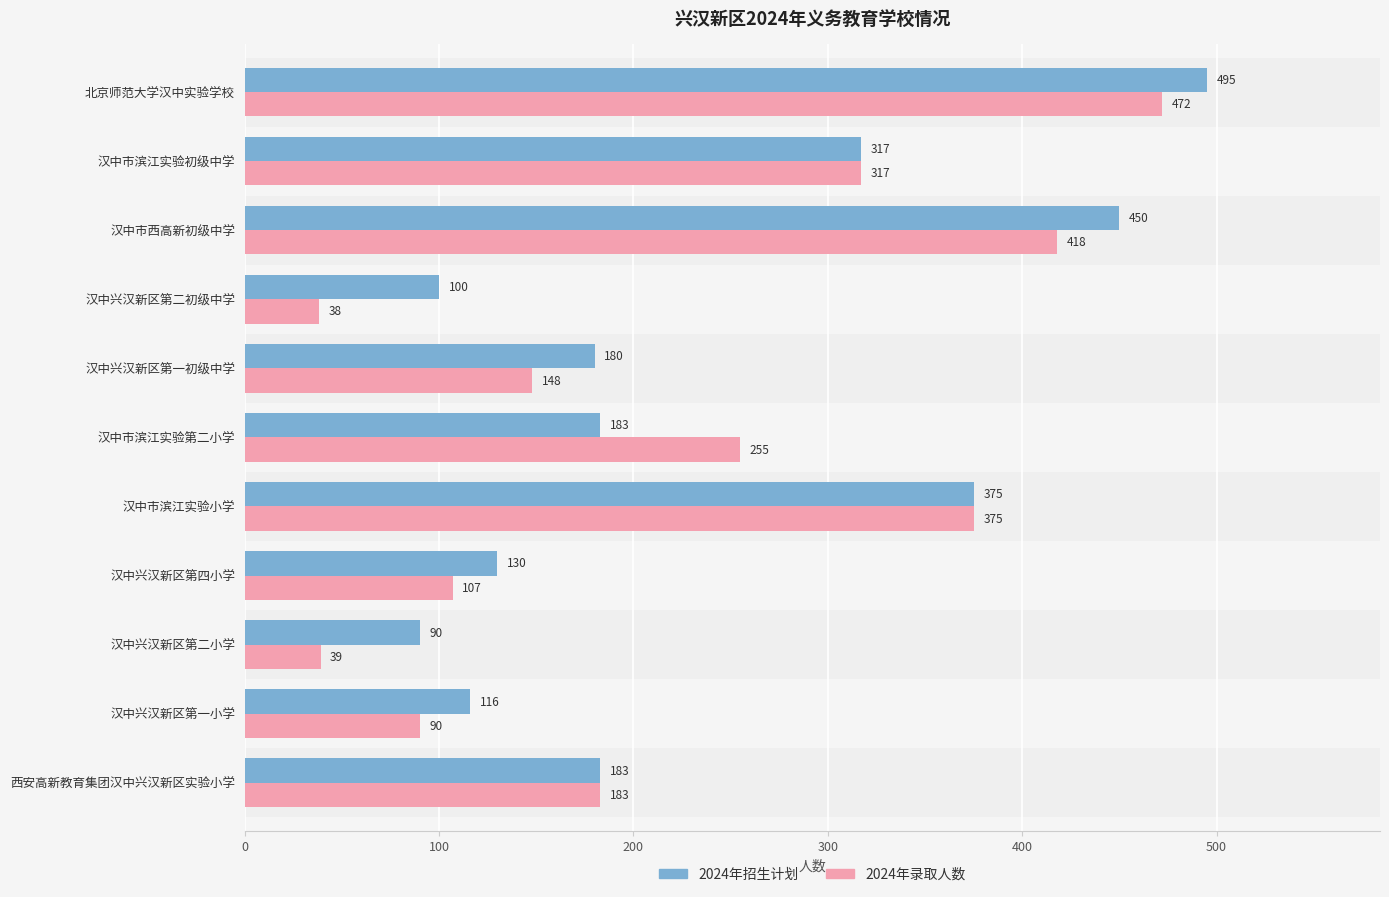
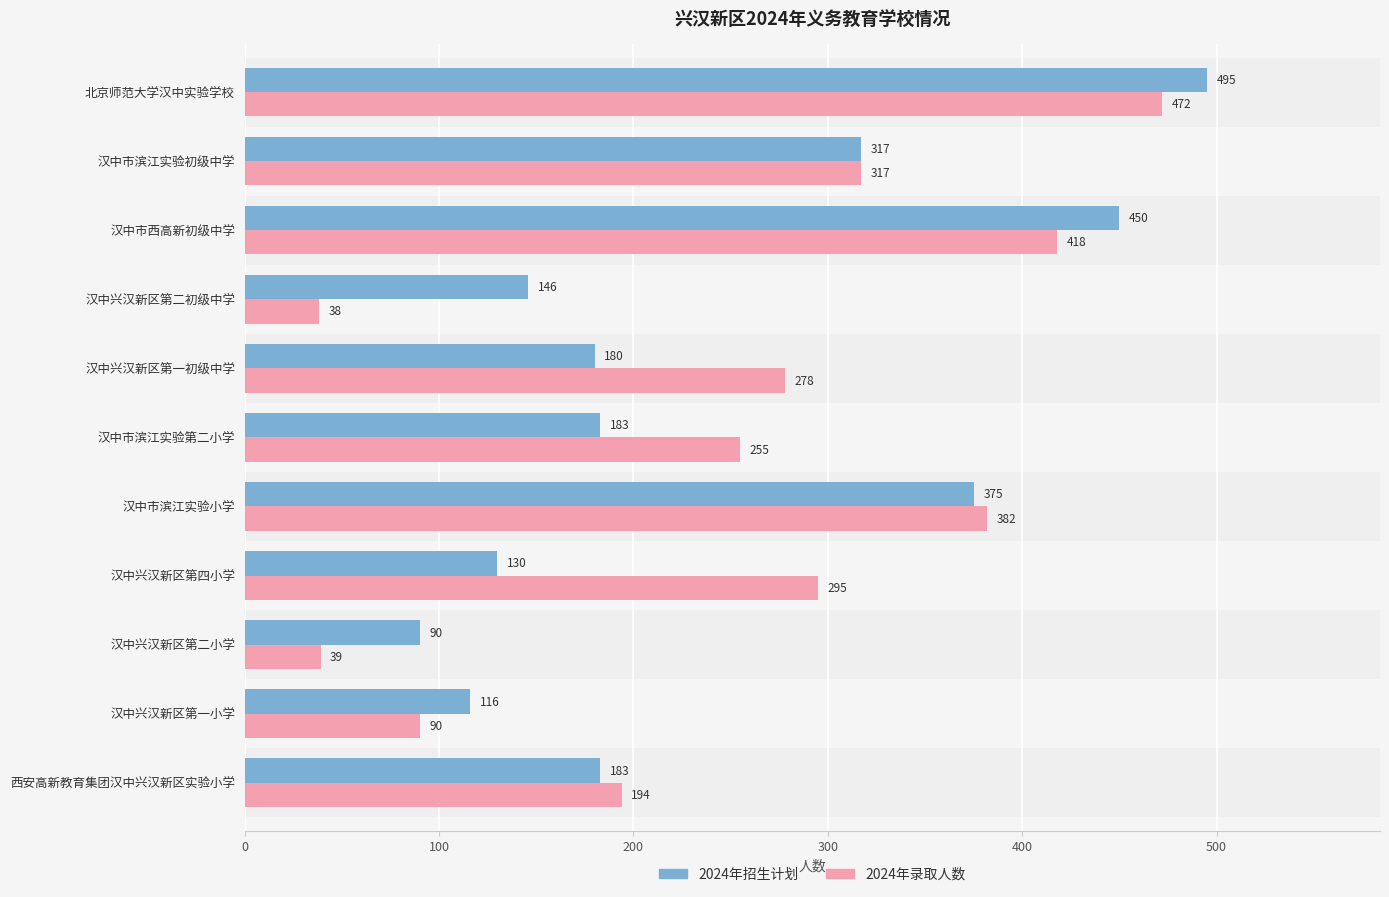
2024年招生计划, 汉中兴汉新区第二初级中学: 100 -> 146
2024年录取人数, 汉中兴汉新区第一初级中学: 148 -> 278
2024年录取人数, 汉中市滨江实验小学: 375 -> 382
2024年录取人数, 汉中兴汉新区第四小学: 107 -> 295
2024年录取人数, 西安高新教育集团汉中兴汉新区实验小学: 183 -> 194
